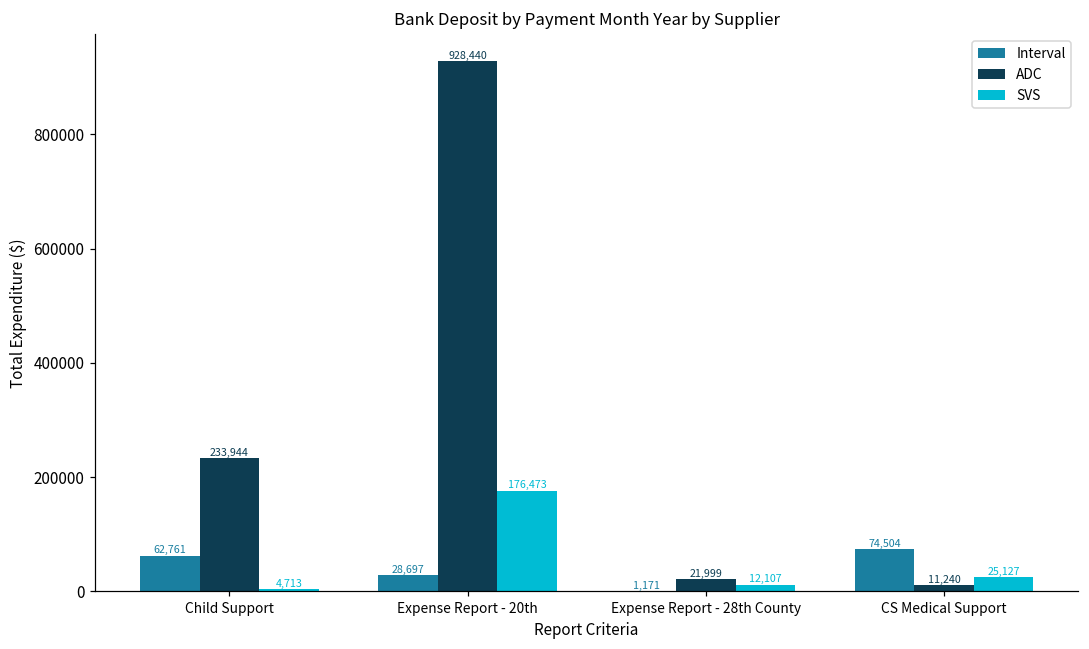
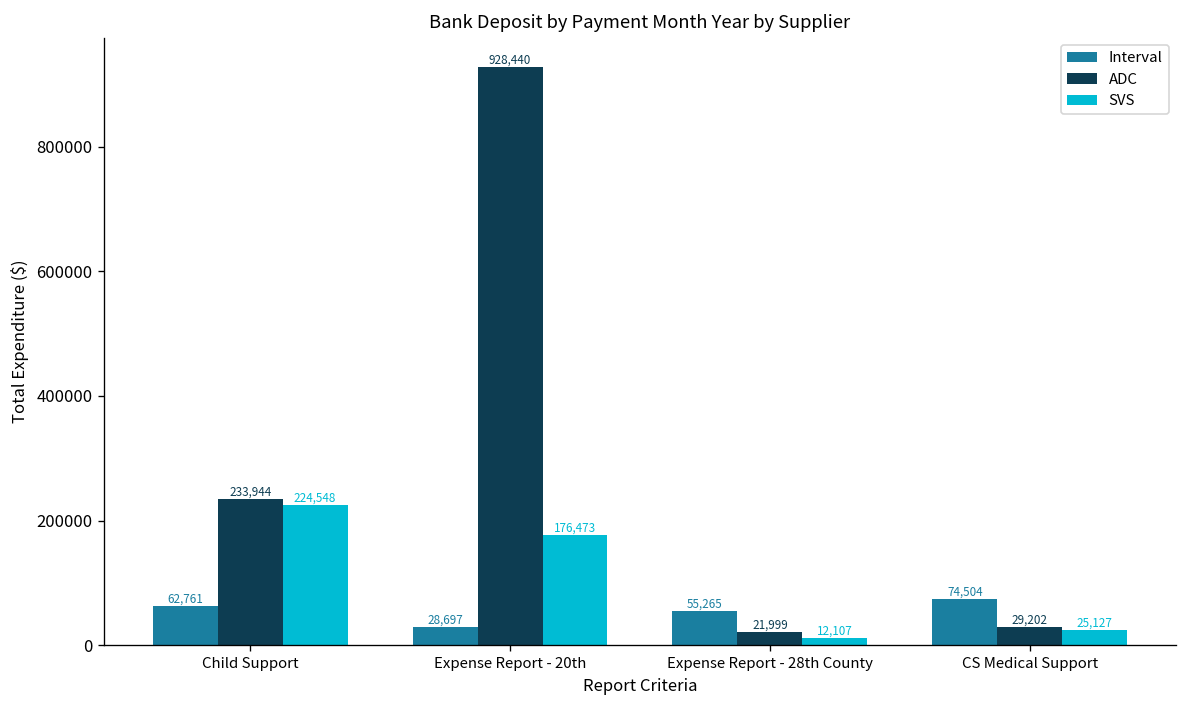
SVS, Child Support: 4,713 -> 224,548
Interval, Expense Report - 28th County: 1,171 -> 55,265
ADC, CS Medical Support: 11,240 -> 29,202
